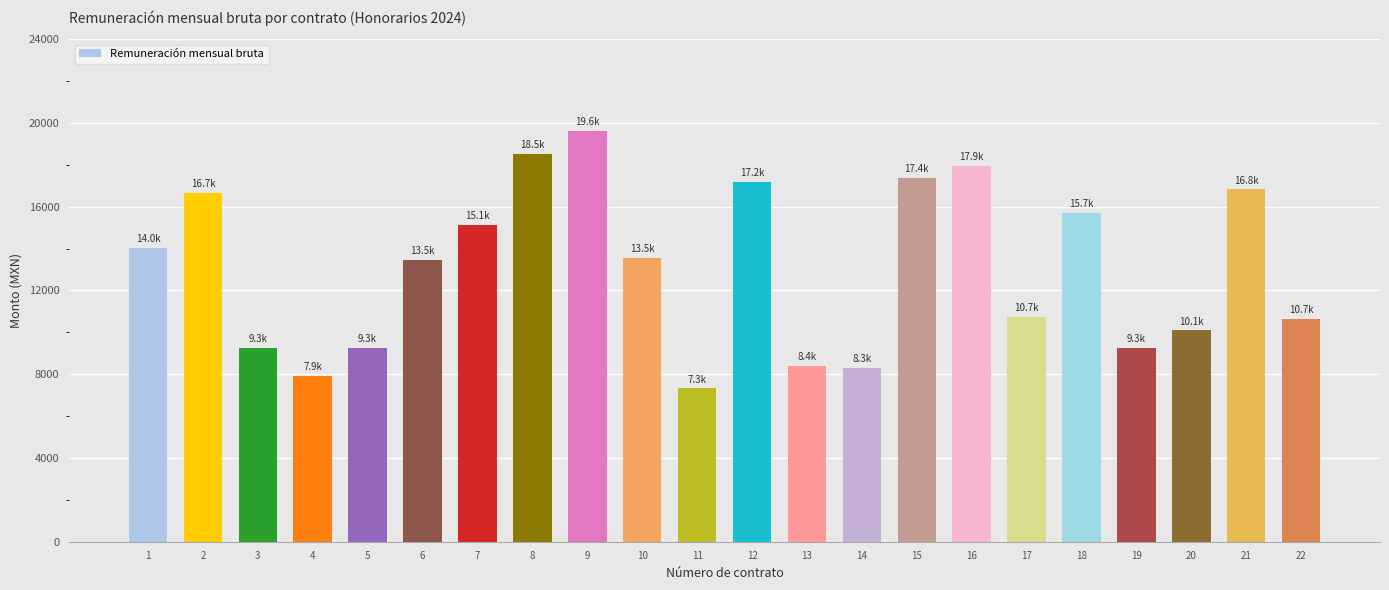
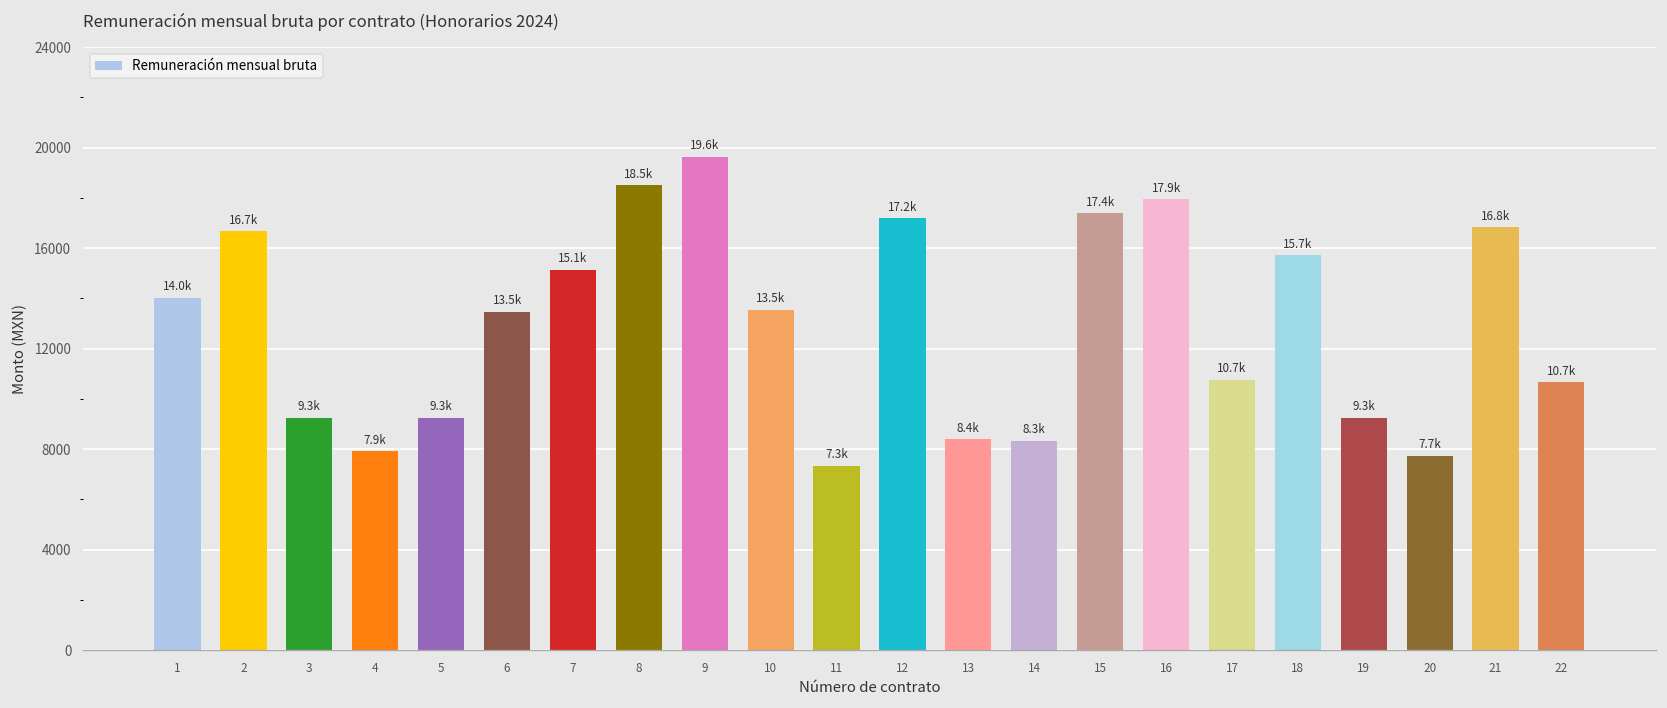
20: 10.1k -> 7.7k
